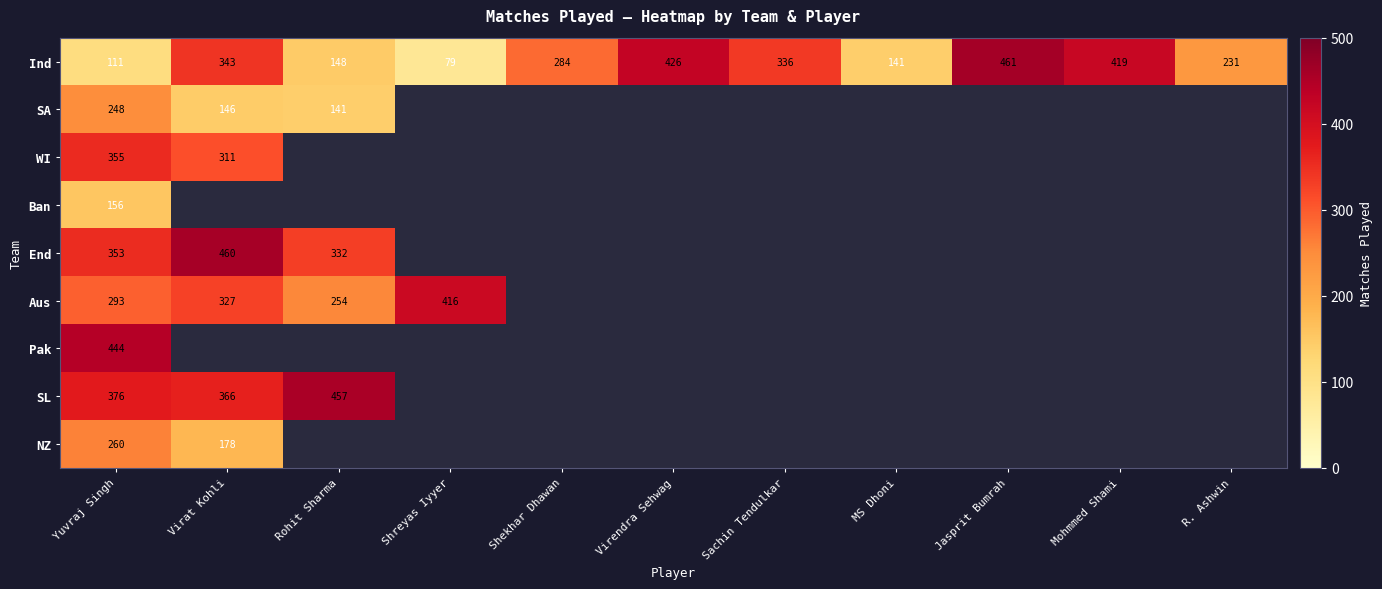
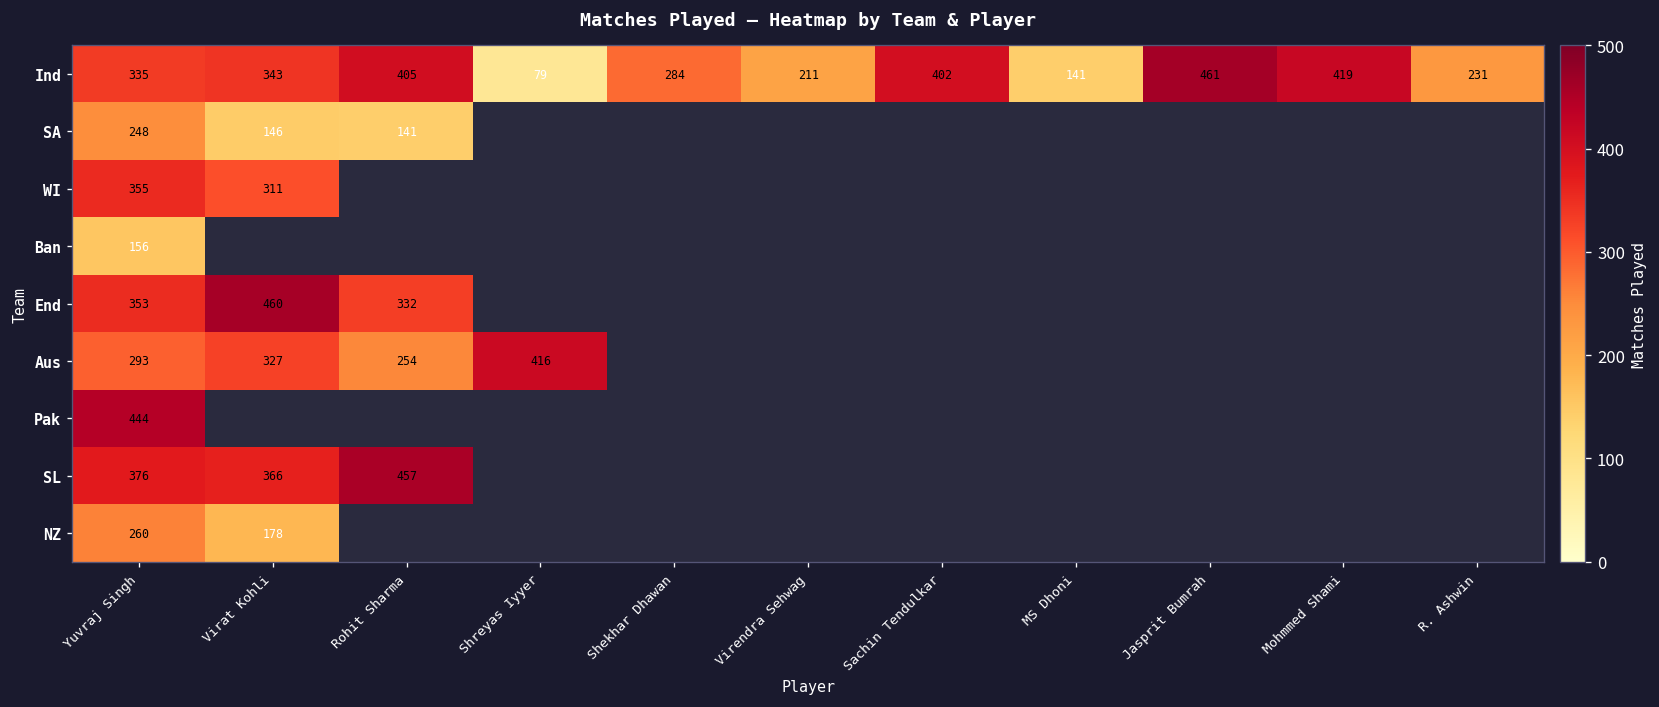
Ind, Yuvraj Singh: 111 -> 335
Ind, Rohit Sharma: 148 -> 405
Ind, Virendra Sehwag: 426 -> 211
Ind, Sachin Tendulkar: 336 -> 402
